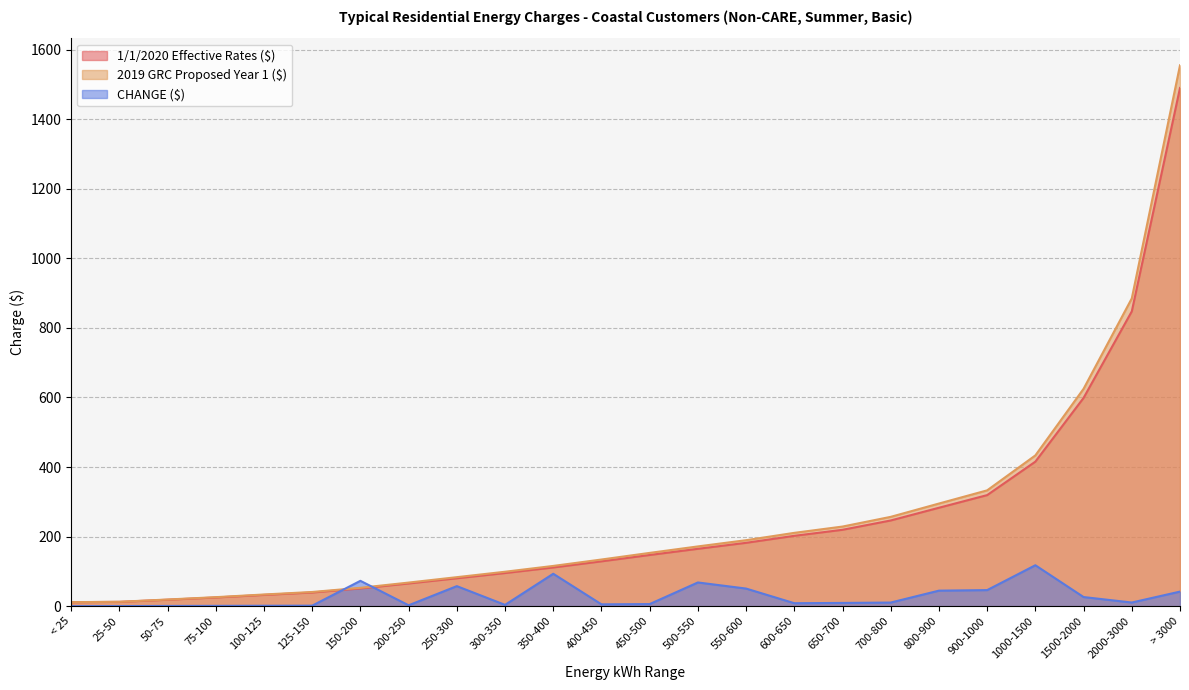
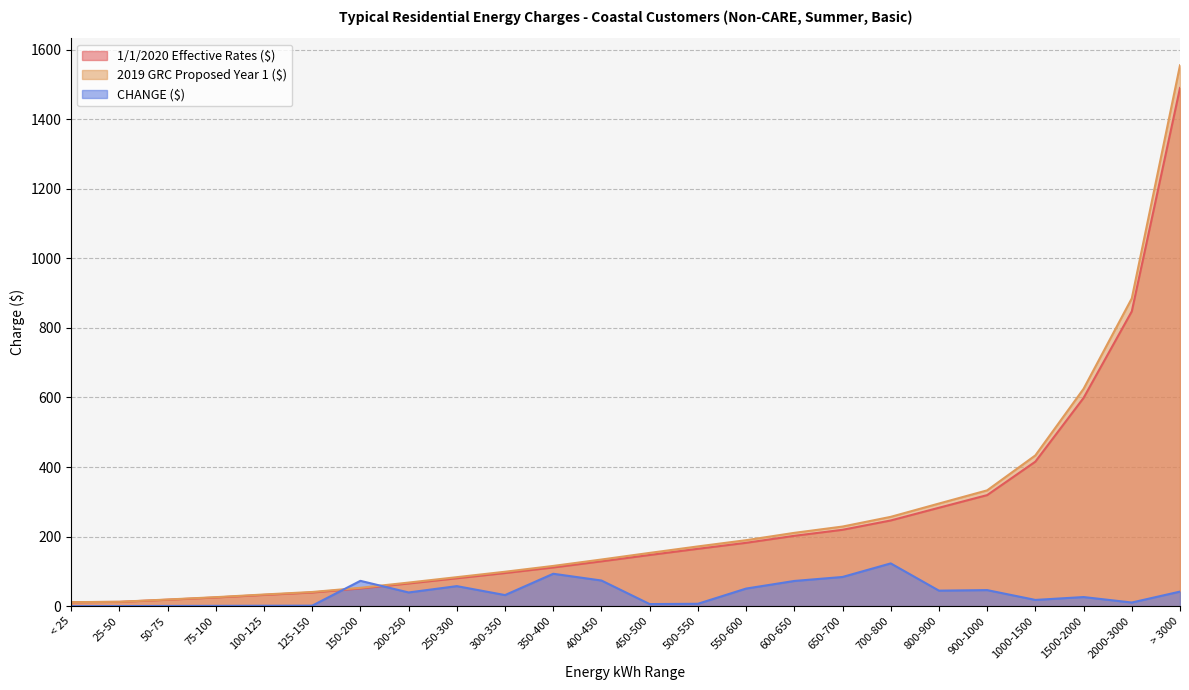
CHANGE ($), 200-250: 0 -> 40
CHANGE ($), 300-350: 0 -> 30
CHANGE ($), 400-450: 10 -> 70
CHANGE ($), 500-550: 70 -> 10
CHANGE ($), 600-650: 10 -> 70
CHANGE ($), 650-700: 10 -> 80
CHANGE ($), 700-800: 10 -> 120
CHANGE ($), 1000-1500: 120 -> 20
